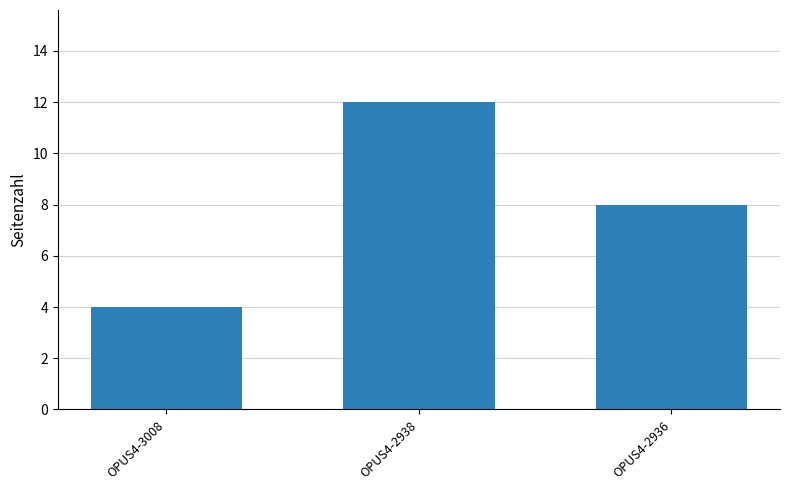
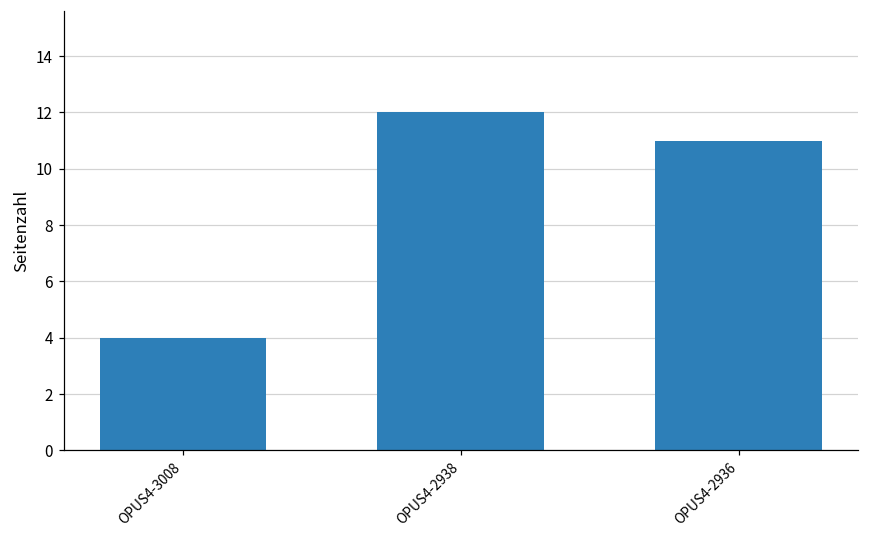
OPUS4-2936: 8 -> 11
